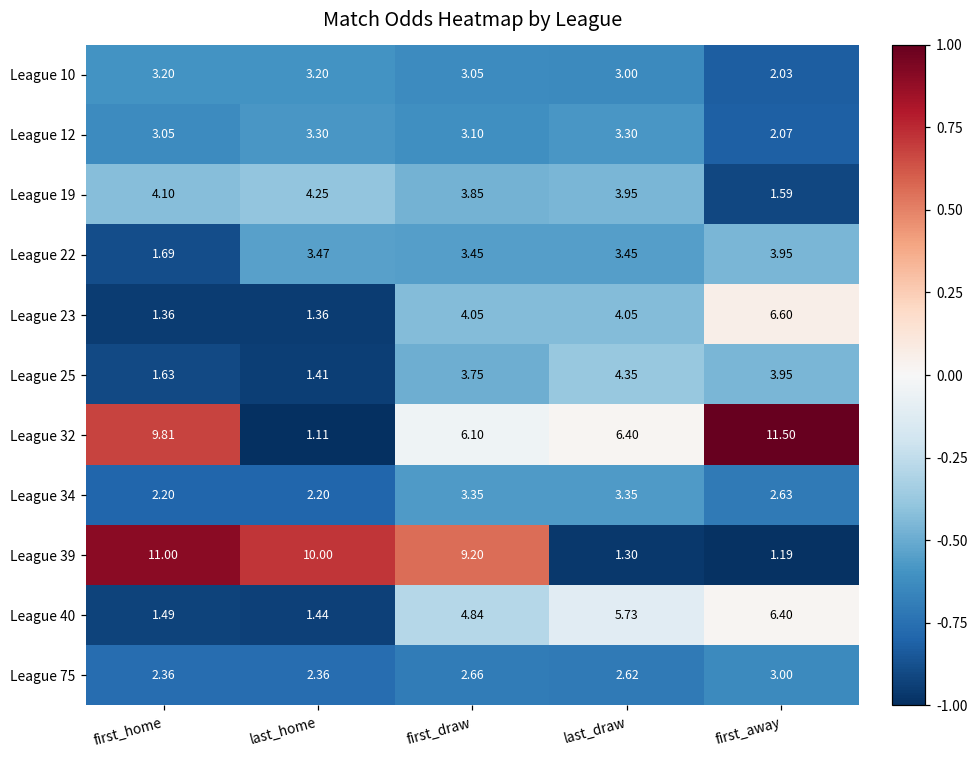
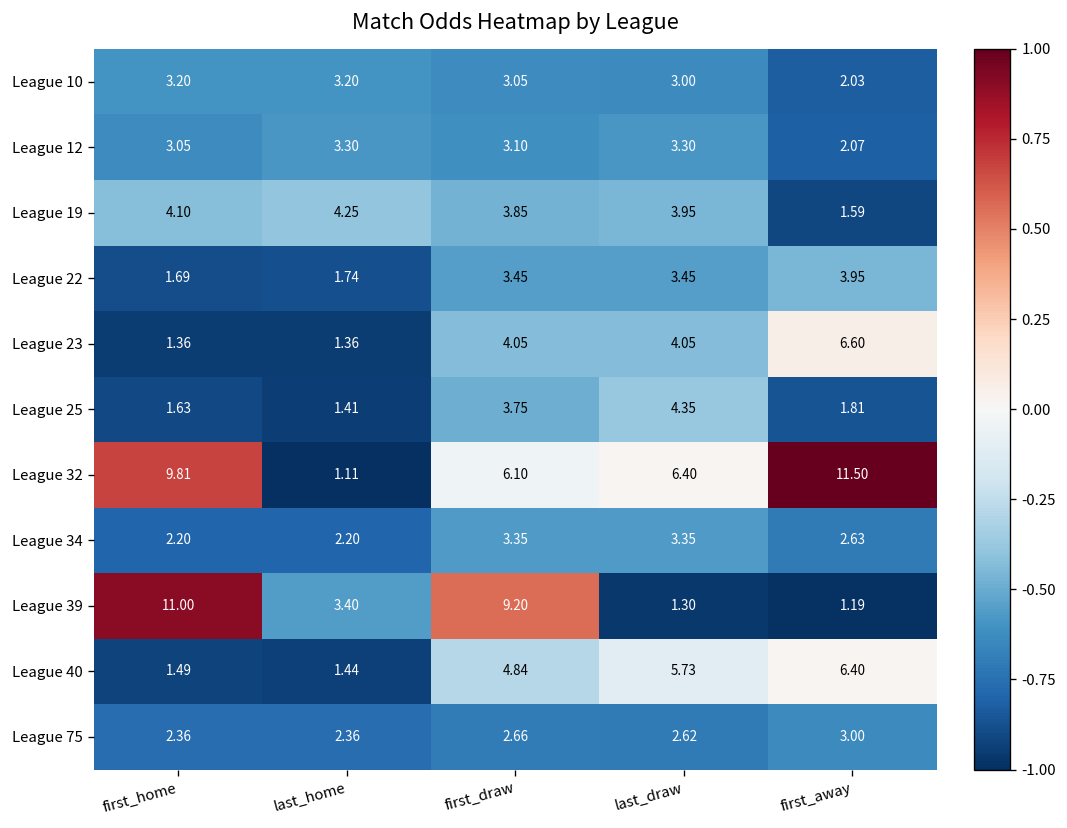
League 22, last_home: 3.47 -> 1.74
League 25, first_away: 3.95 -> 1.81
League 39, last_home: 10.00 -> 3.40
